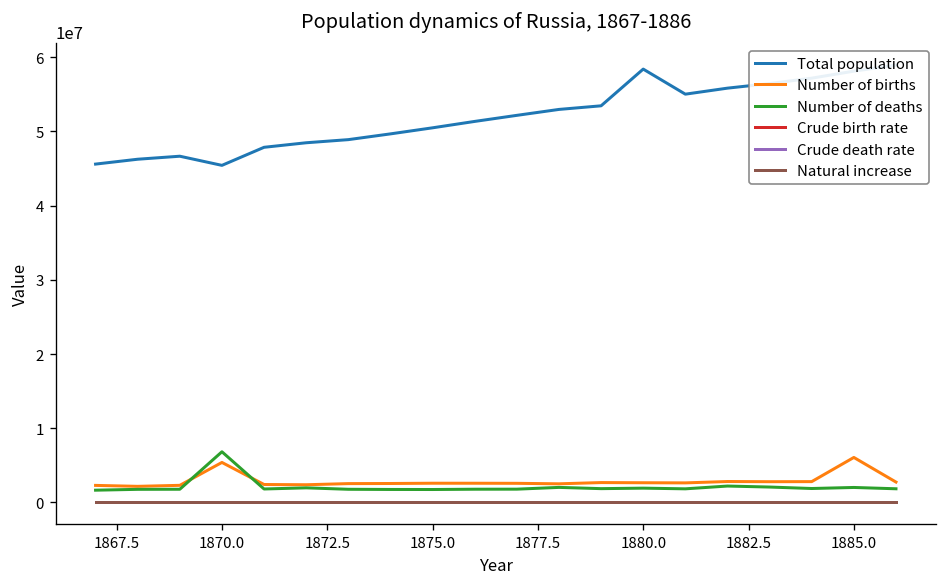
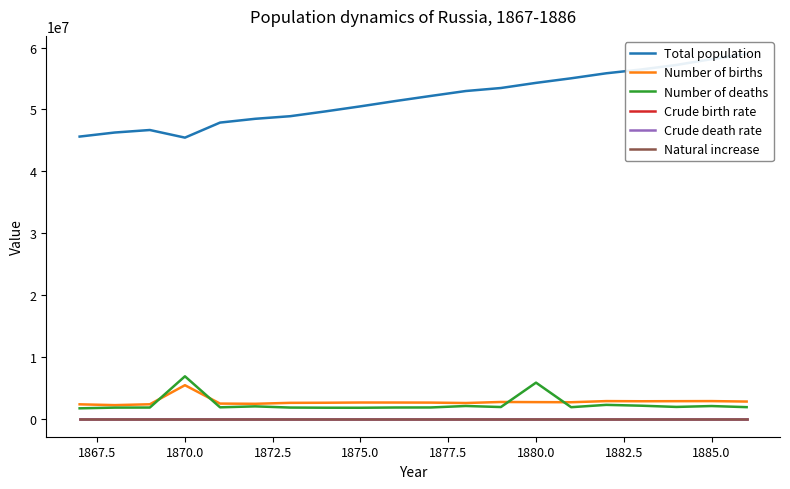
Total population, 1880.0: 58000000 -> 54000000
Number of deaths, 1880.0: 2000000 -> 6000000
Number of births, 1885.0: 6000000 -> 3000000
